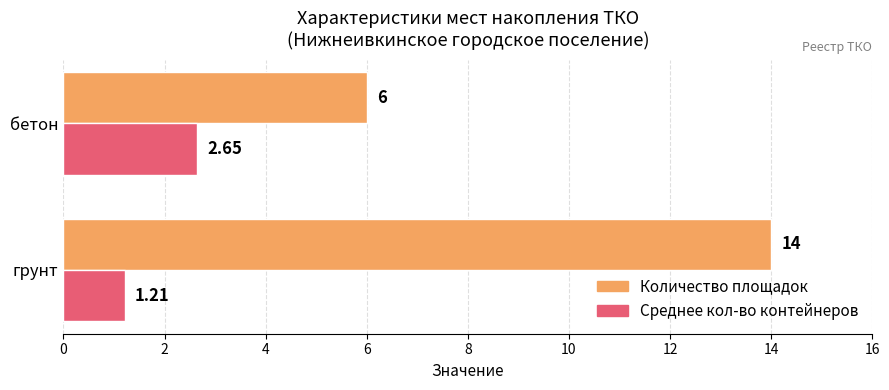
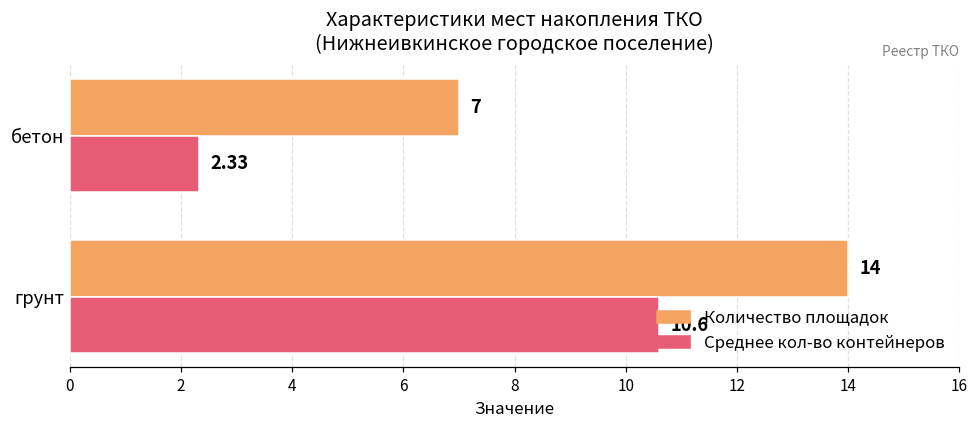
Количество площадок, бетон: 6 -> 7
Среднее кол-во контейнеров, бетон: 2.65 -> 2.33
Среднее кол-во контейнеров, грунт: 1.21 -> 10.6
